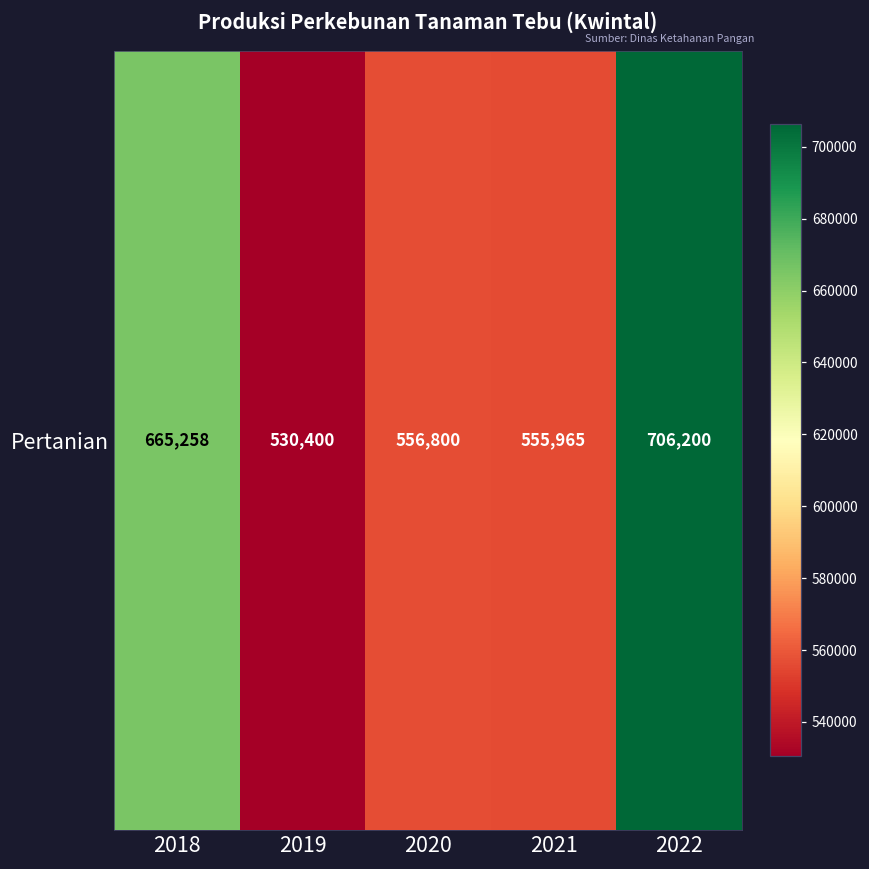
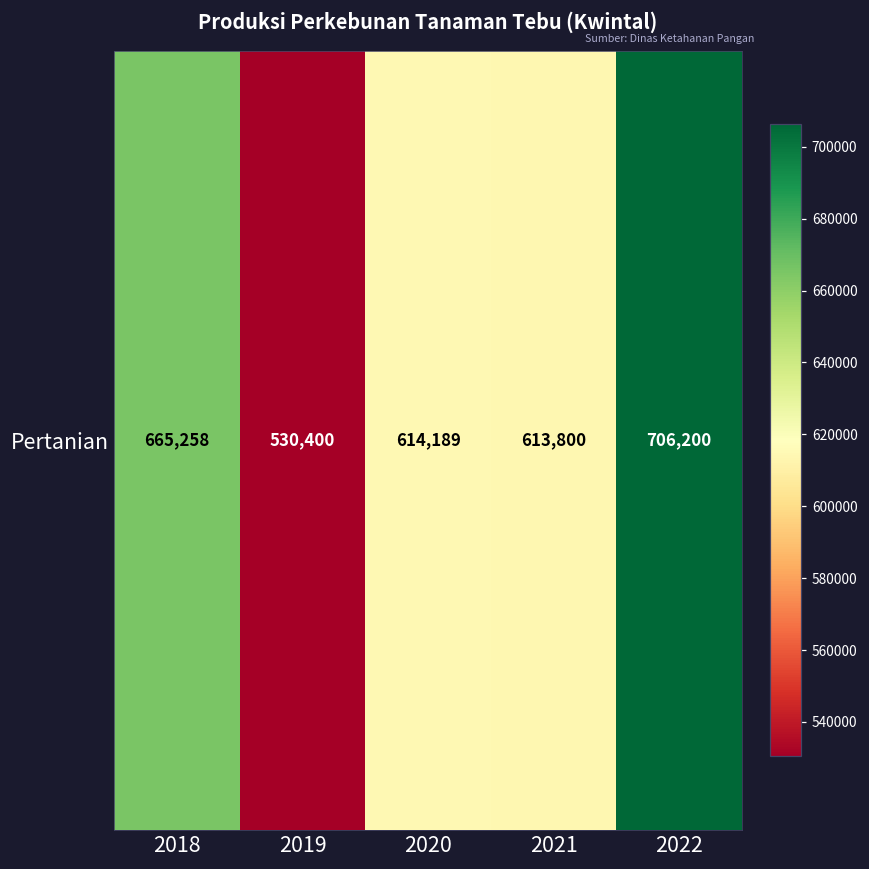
Pertanian, 2020: 556,800 -> 614,189
Pertanian, 2021: 555,965 -> 613,800
